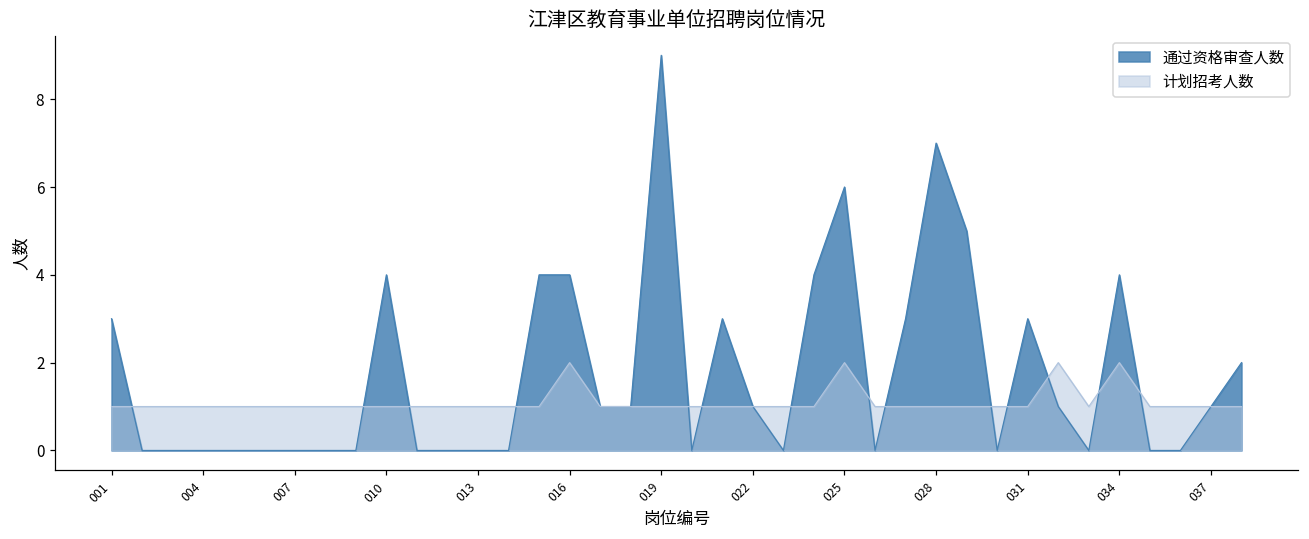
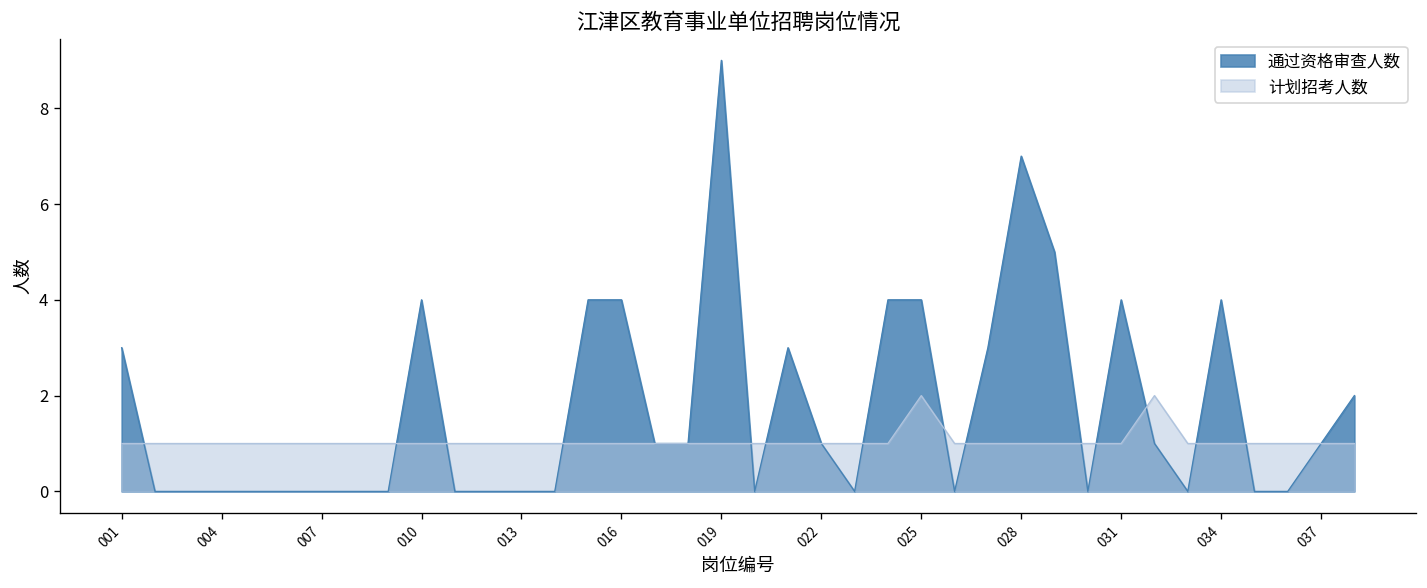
计划招考人数, 016: 2 -> 1
通过资格审查人数, 025: 6 -> 4
通过资格审查人数, 031: 3 -> 4
计划招考人数, 034: 2 -> 1
